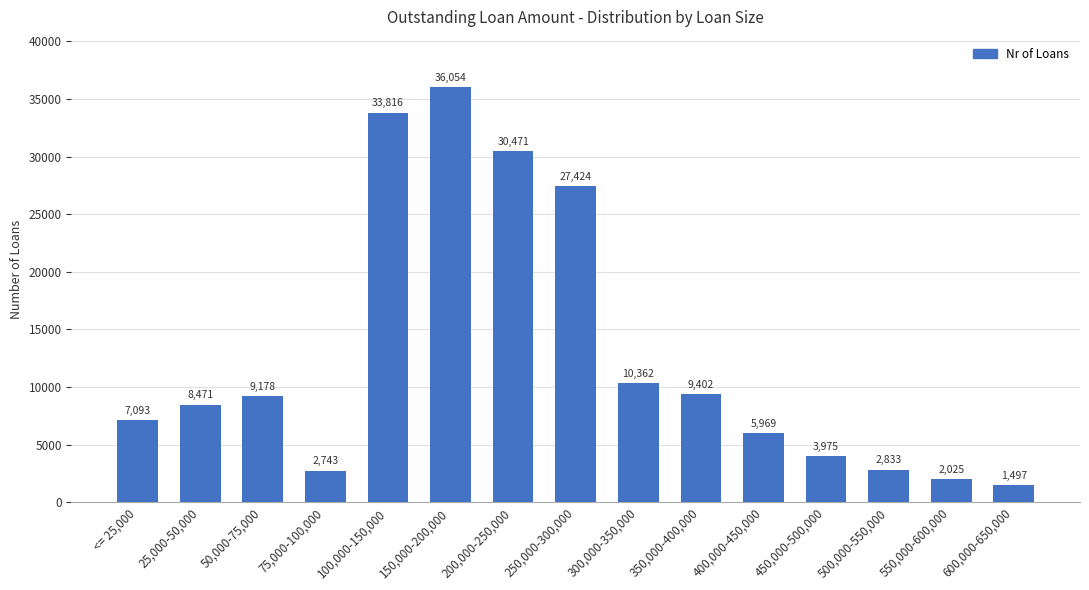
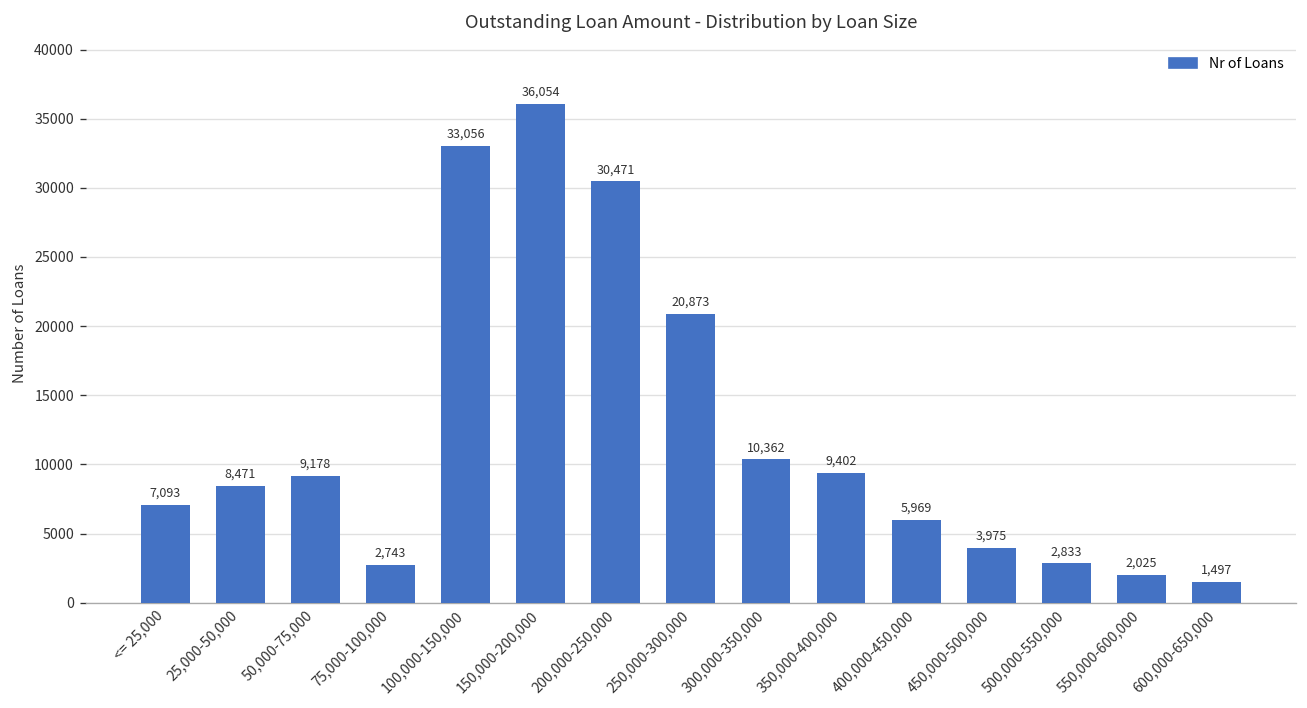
100,000-150,000: 33,816 -> 33,056
250,000-300,000: 27,424 -> 20,873
